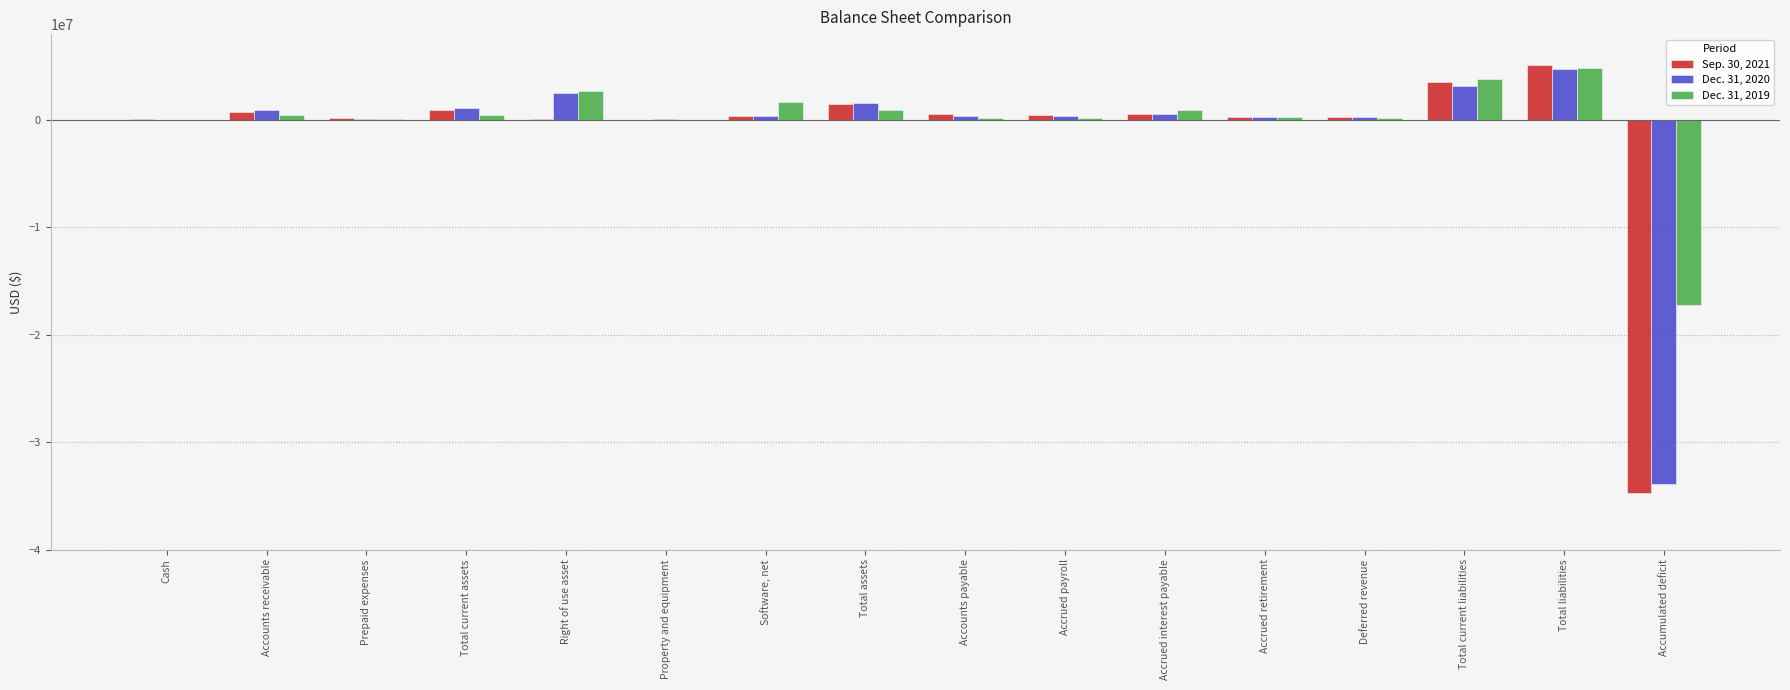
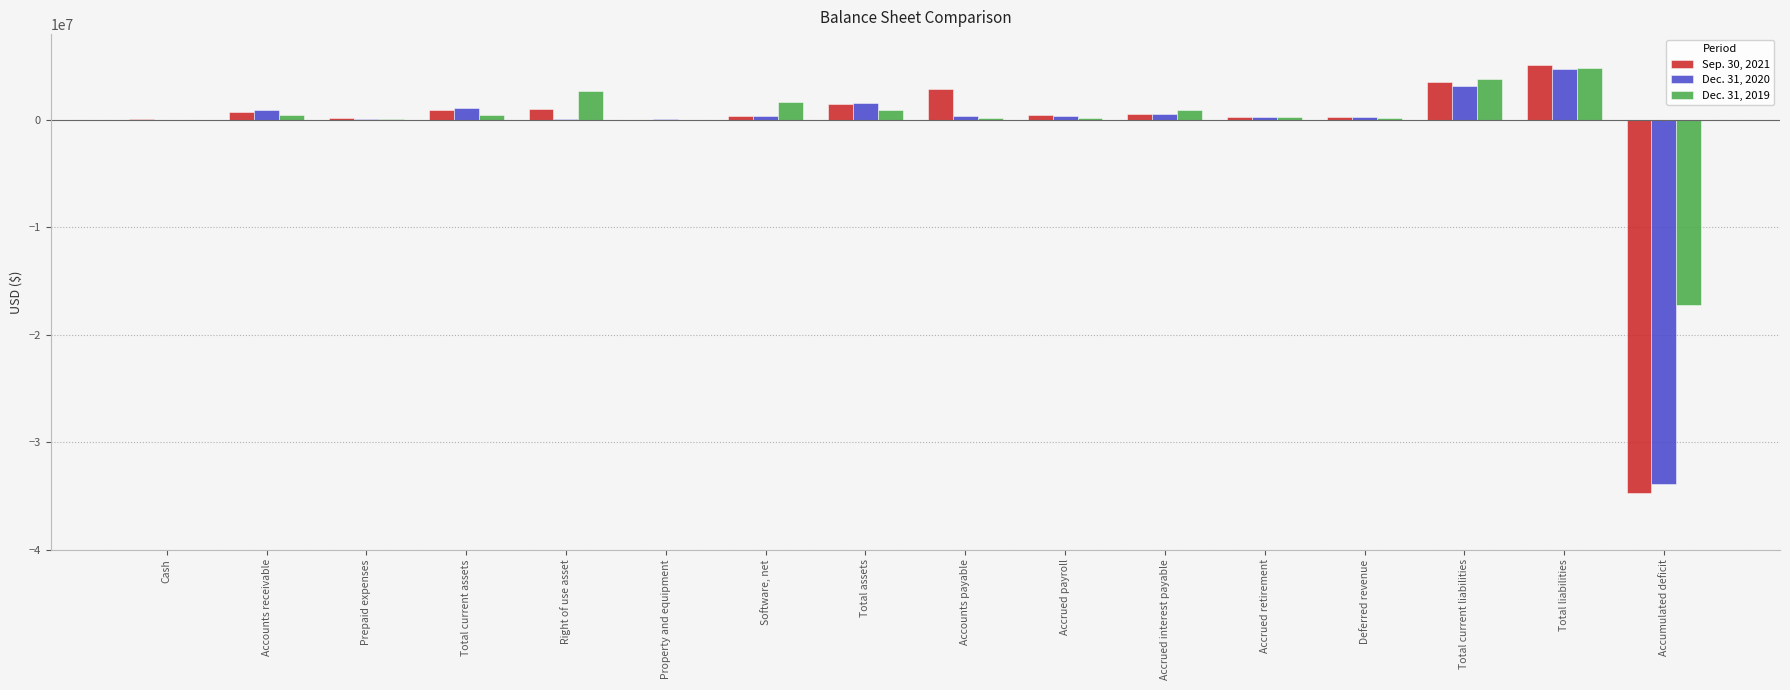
Sep. 30, 2021, Right of use asset: 100000 -> 1000000
Dec. 31, 2020, Right of use asset: 2500000 -> 100000
Sep. 30, 2021, Accounts payable: 500000 -> 2900000
